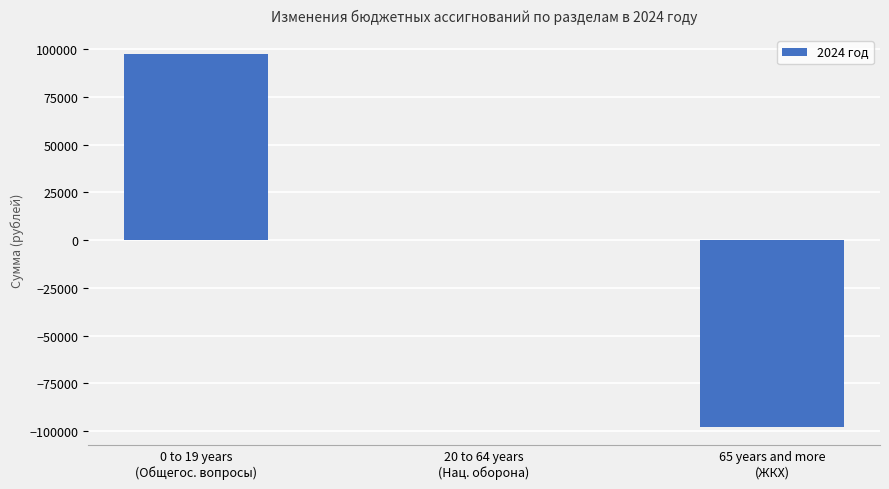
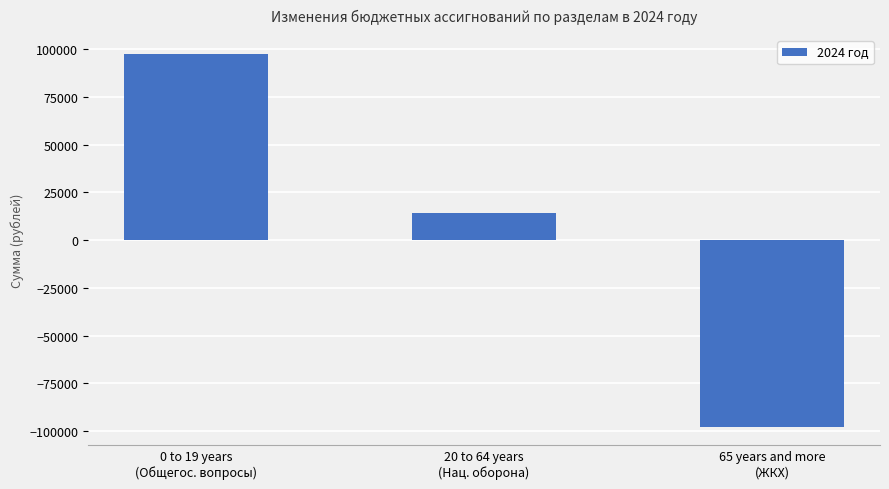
20 to 64 years (Нац. оборона): 0 -> 14000
